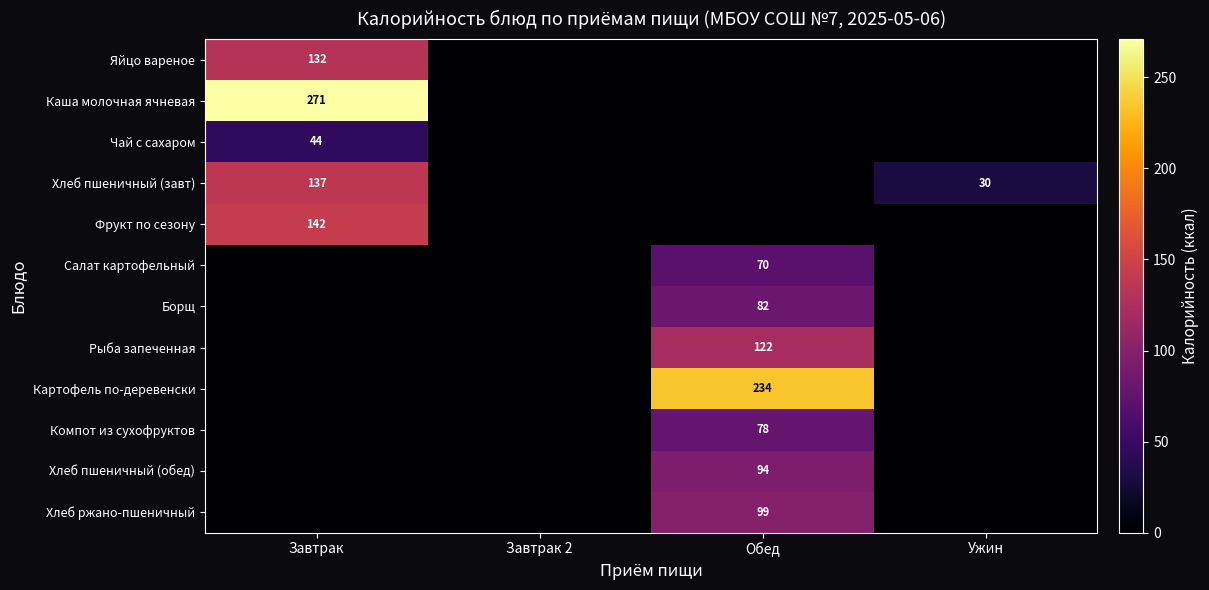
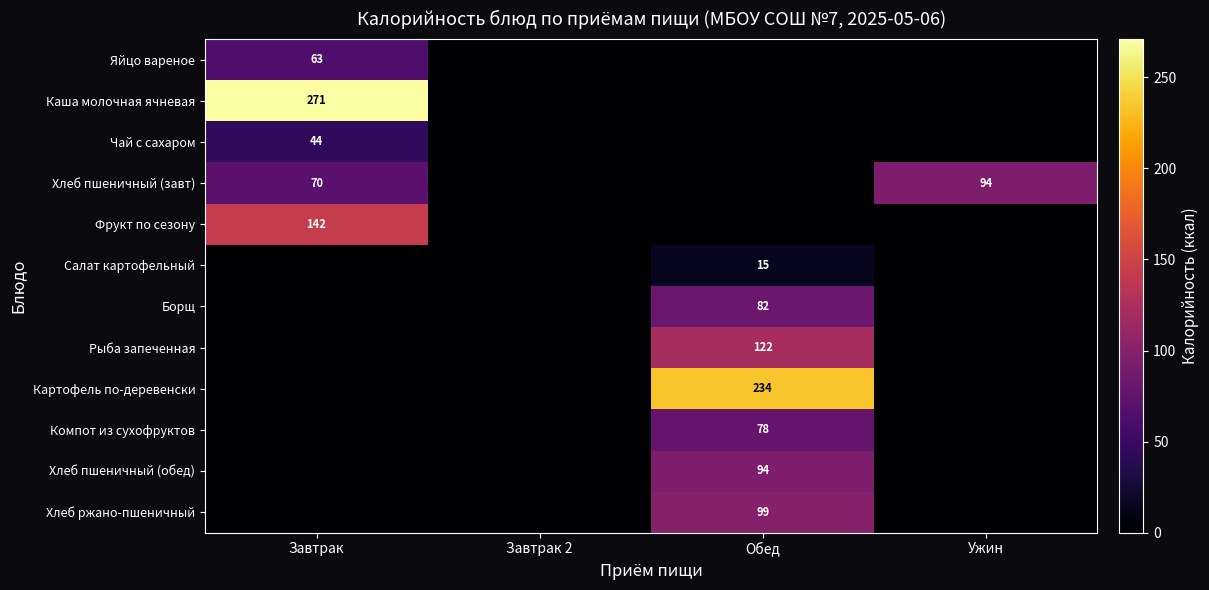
Яйцо вареное, Завтрак: 132 -> 63
Хлеб пшеничный (завт), Завтрак: 137 -> 70
Хлеб пшеничный (завт), Ужин: 30 -> 94
Салат картофельный, Обед: 70 -> 15
